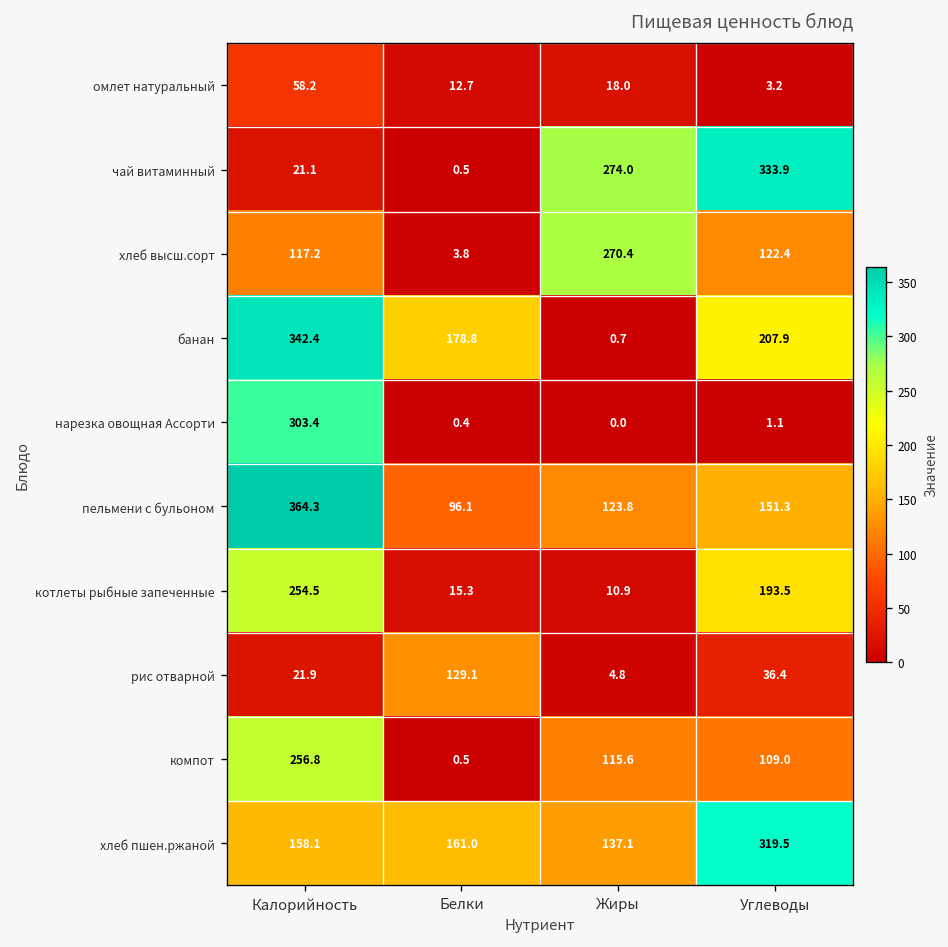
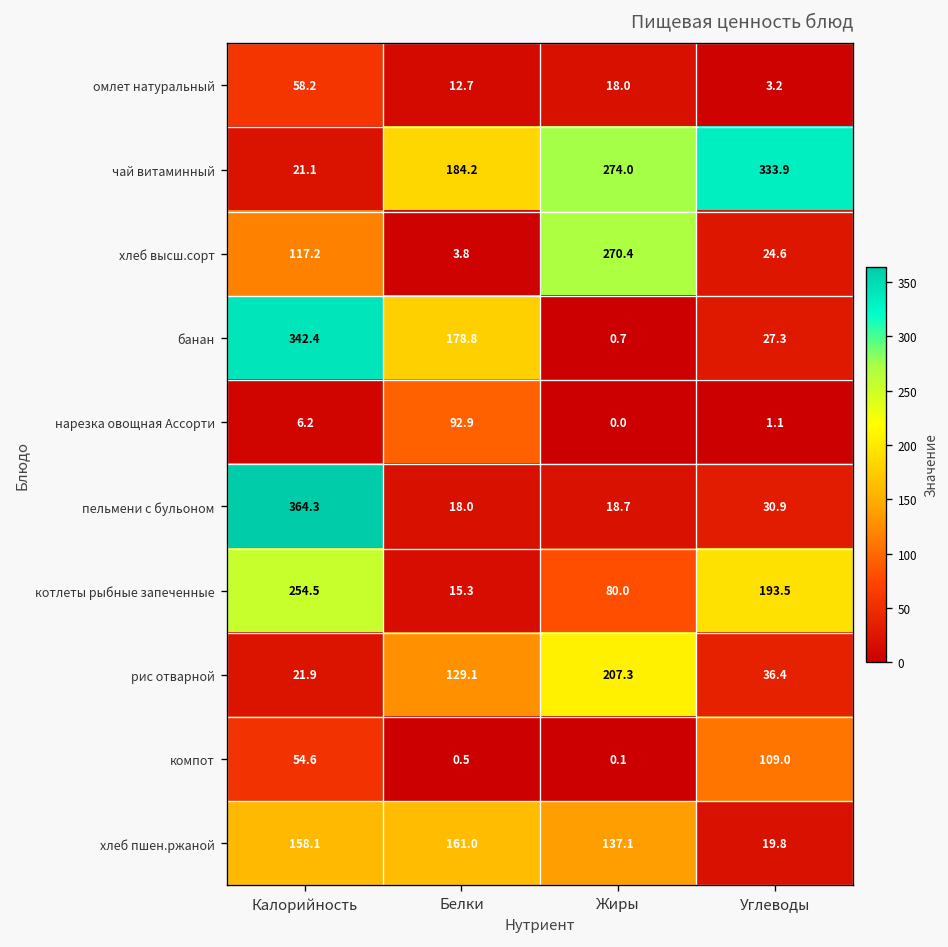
чай витаминный, Белки: 0.5 -> 184.2
хлеб высш.сорт, Углеводы: 122.4 -> 24.6
банан, Углеводы: 207.9 -> 27.3
нарезка овощная Ассорти, Калорийность: 303.4 -> 6.2
нарезка овощная Ассорти, Белки: 0.4 -> 92.9
пельмени с бульоном, Белки: 96.1 -> 18.0
пельмени с бульоном, Жиры: 123.8 -> 18.7
пельмени с бульоном, Углеводы: 151.3 -> 30.9
котлеты рыбные запеченные, Жиры: 10.9 -> 80.0
рис отварной, Жиры: 4.8 -> 207.3
компот, Калорийность: 256.8 -> 54.6
компот, Жиры: 115.6 -> 0.1
хлеб пшен.ржаной, Углеводы: 319.5 -> 19.8
